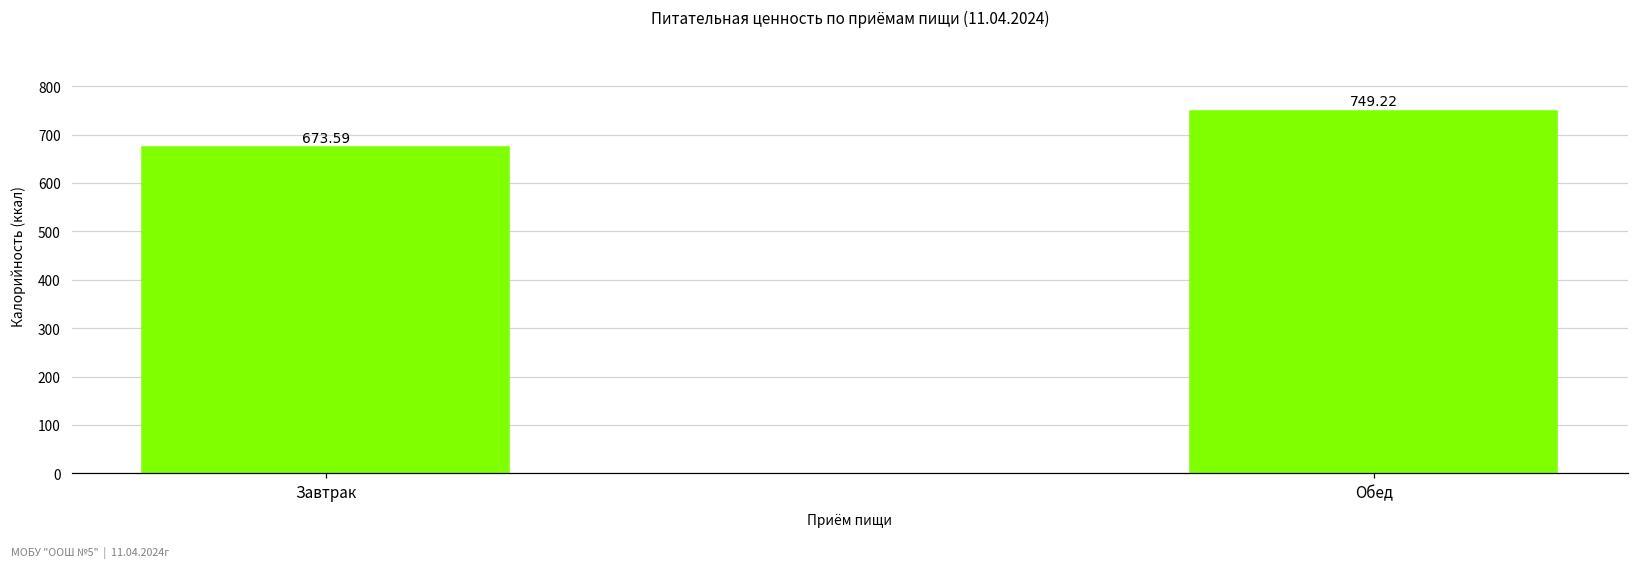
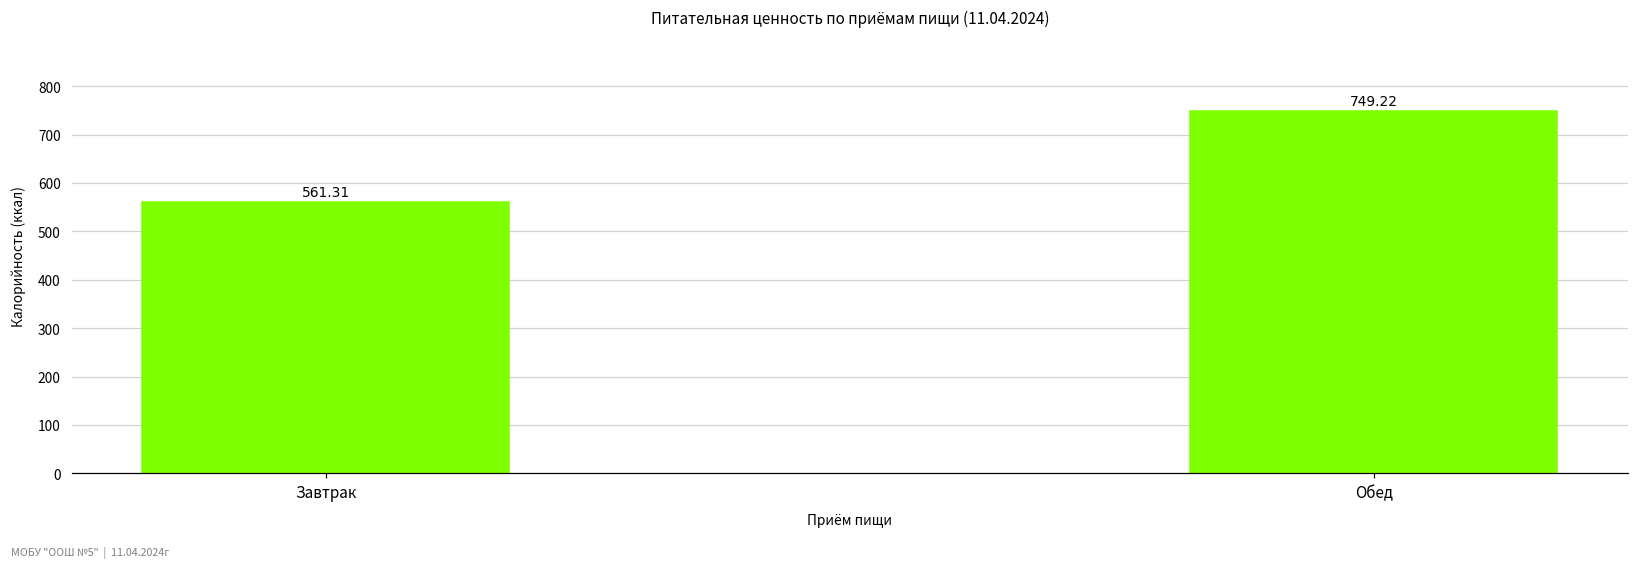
Завтрак: 673.59 -> 561.31
